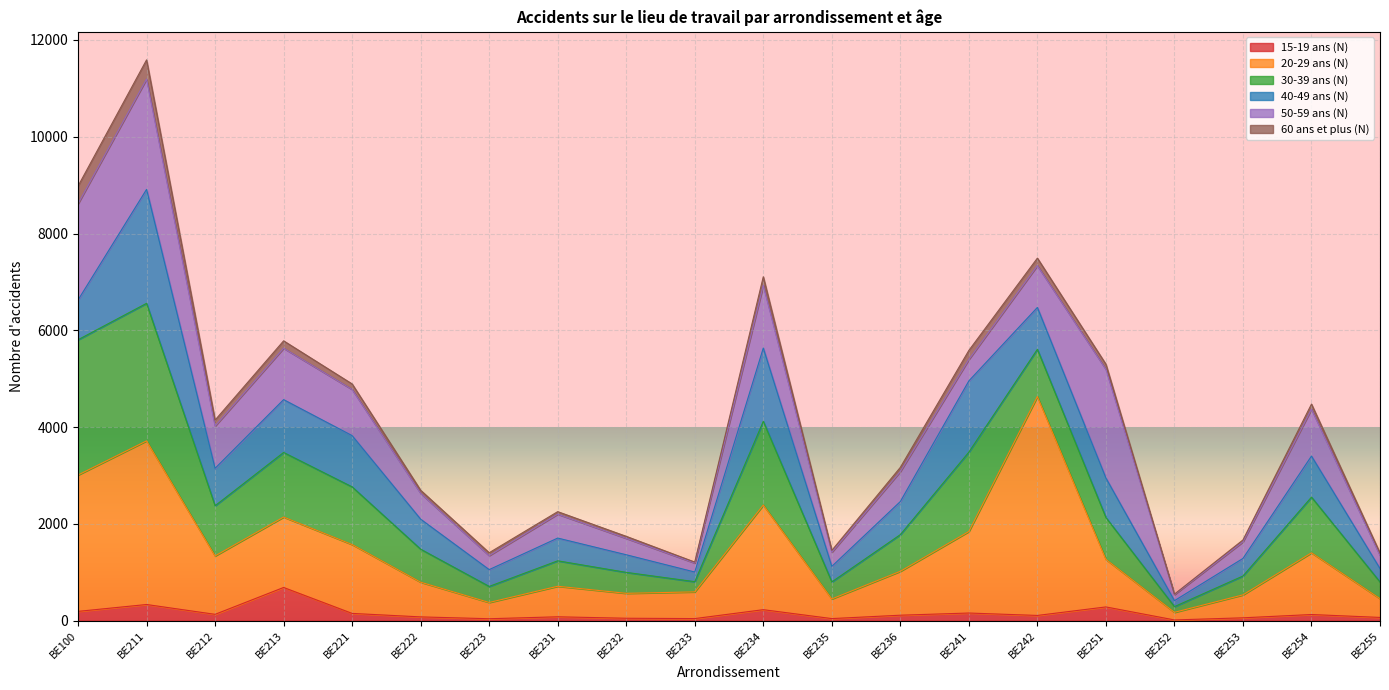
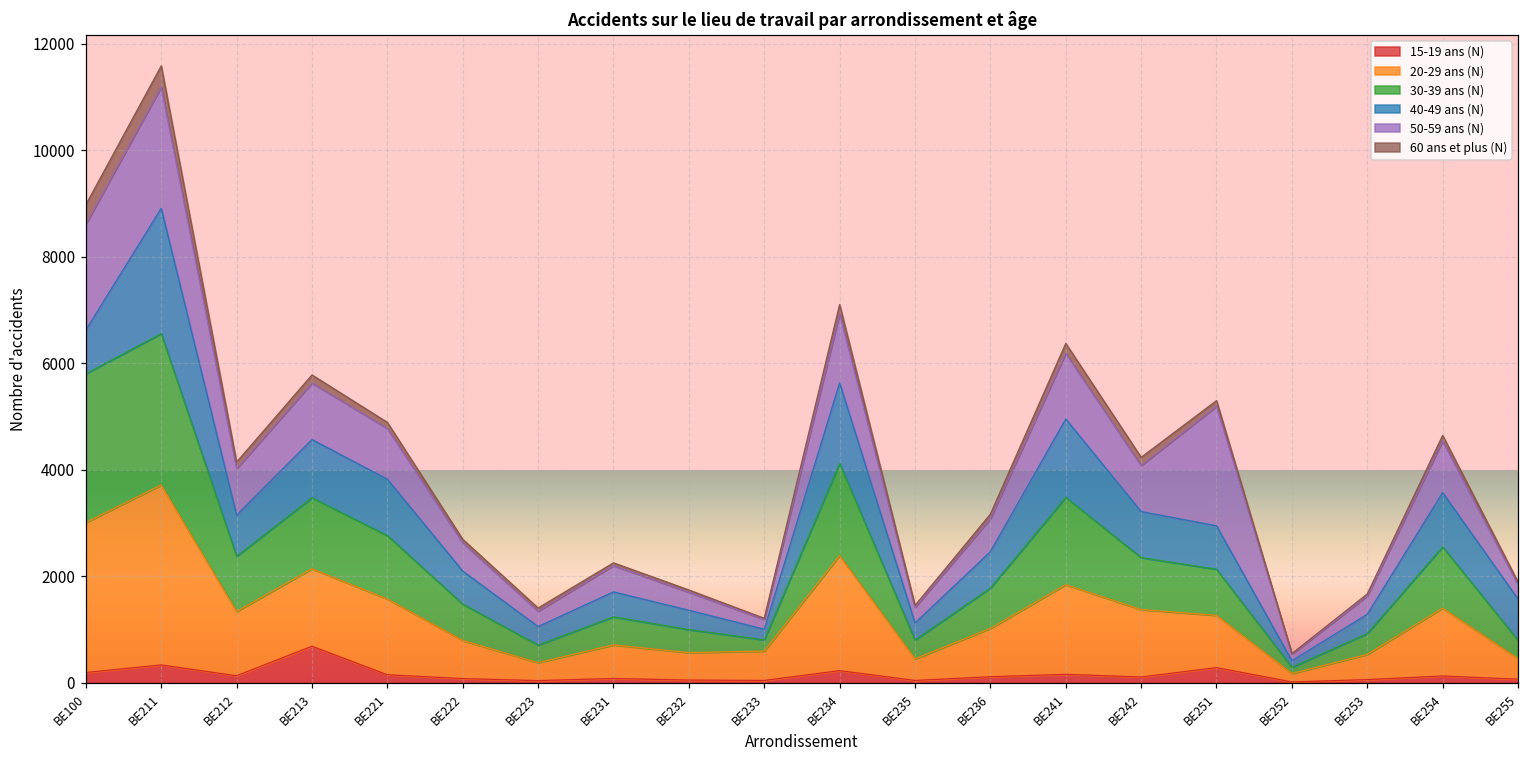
50-59 ans (N), BE241: 400 -> 1200
20-29 ans (N), BE242: 4500 -> 1300
40-49 ans (N), BE254: 800 -> 1000
40-49 ans (N), BE255: 300 -> 800
